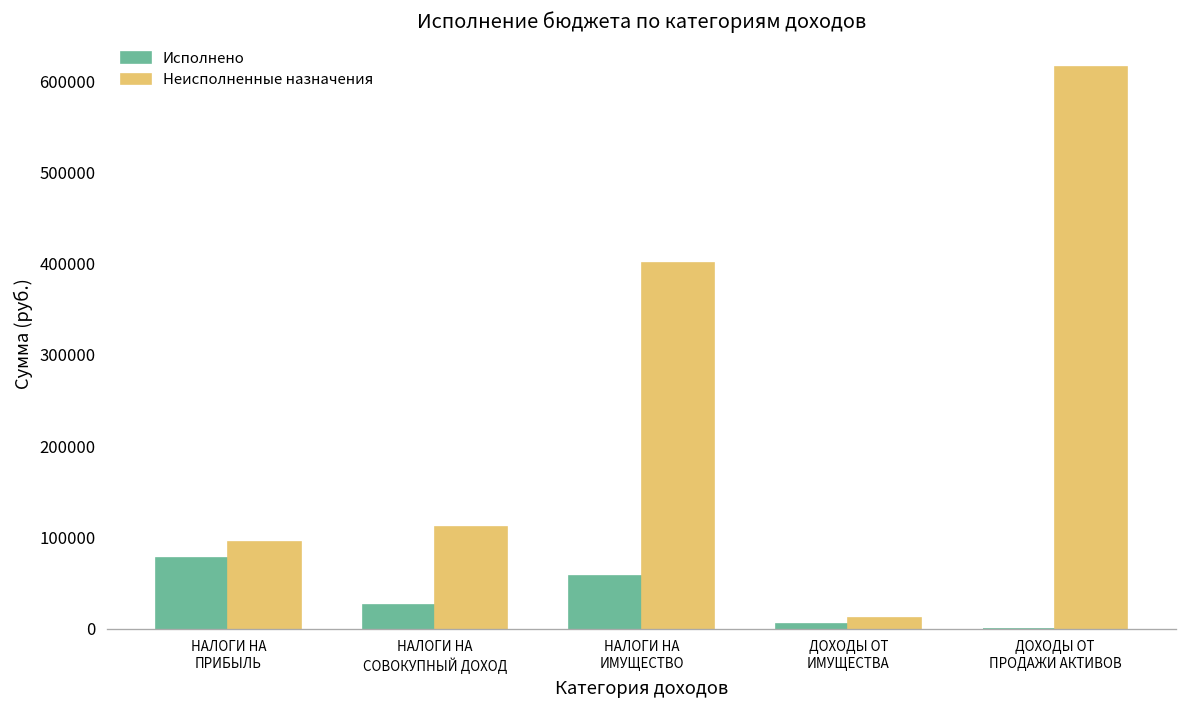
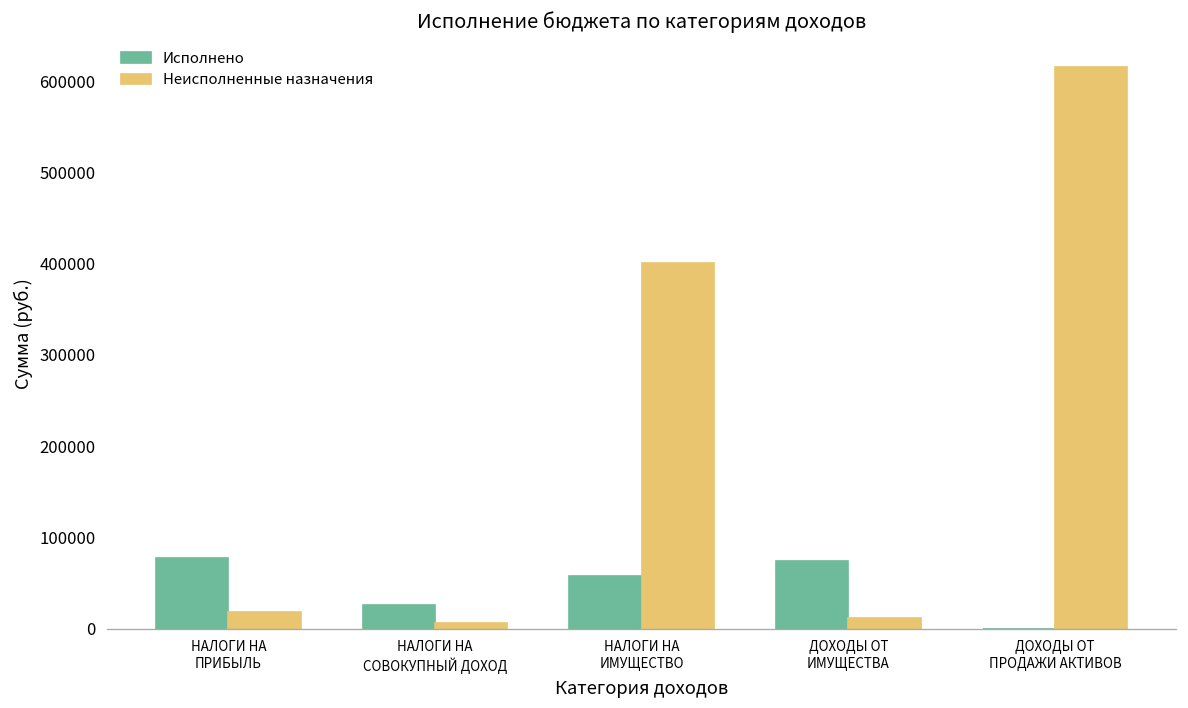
Неисполненные назначения, НАЛОГИ НА ПРИБЫЛЬ: 100000 -> 20000
Неисполненные назначения, НАЛОГИ НА СОВОКУПНЫЙ ДОХОД: 110000 -> 10000
Исполнено, ДОХОДЫ ОТ ИМУЩЕСТВА: 0 -> 70000
